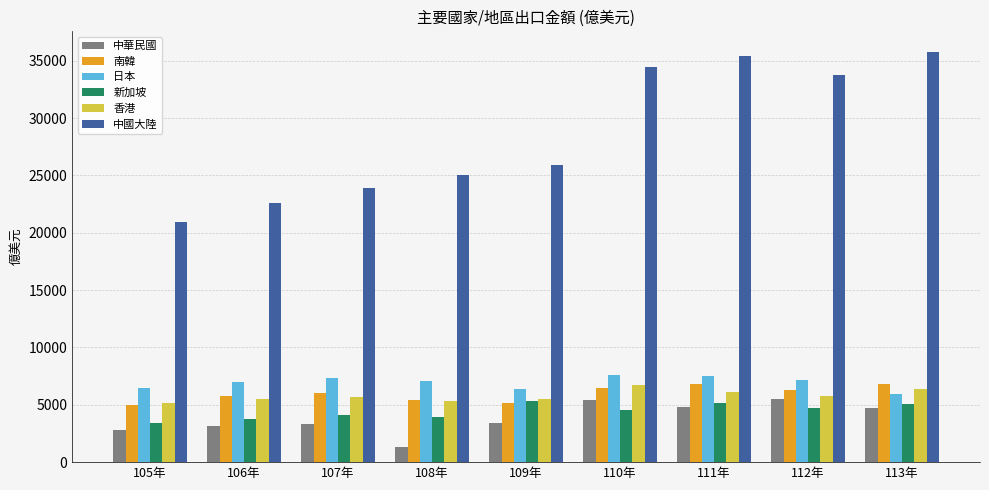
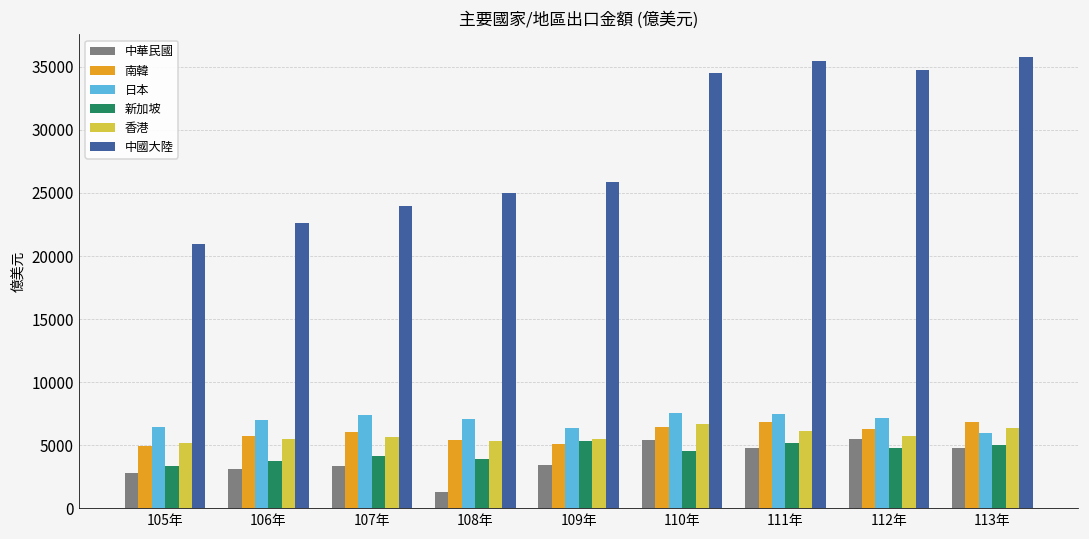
中國大陸, 112年: 33800 -> 34700
